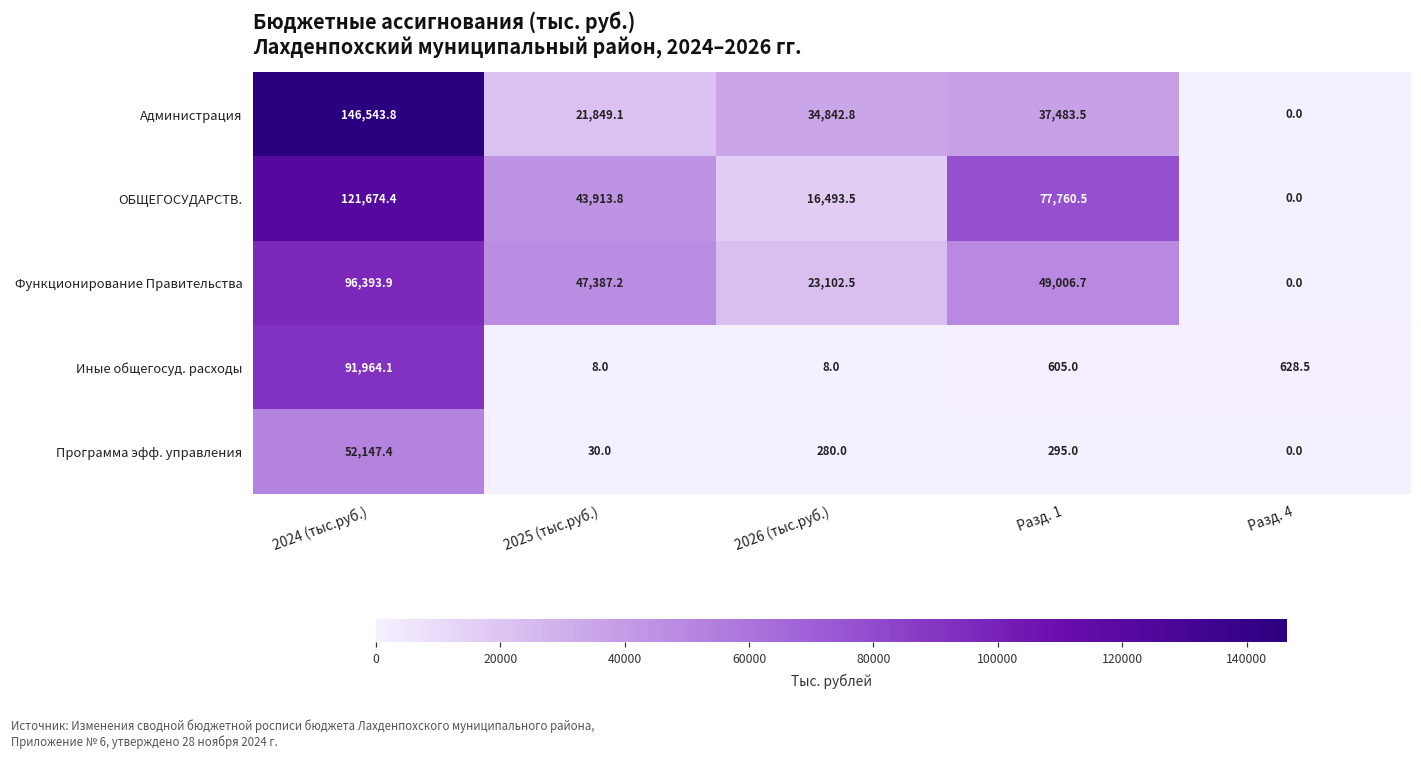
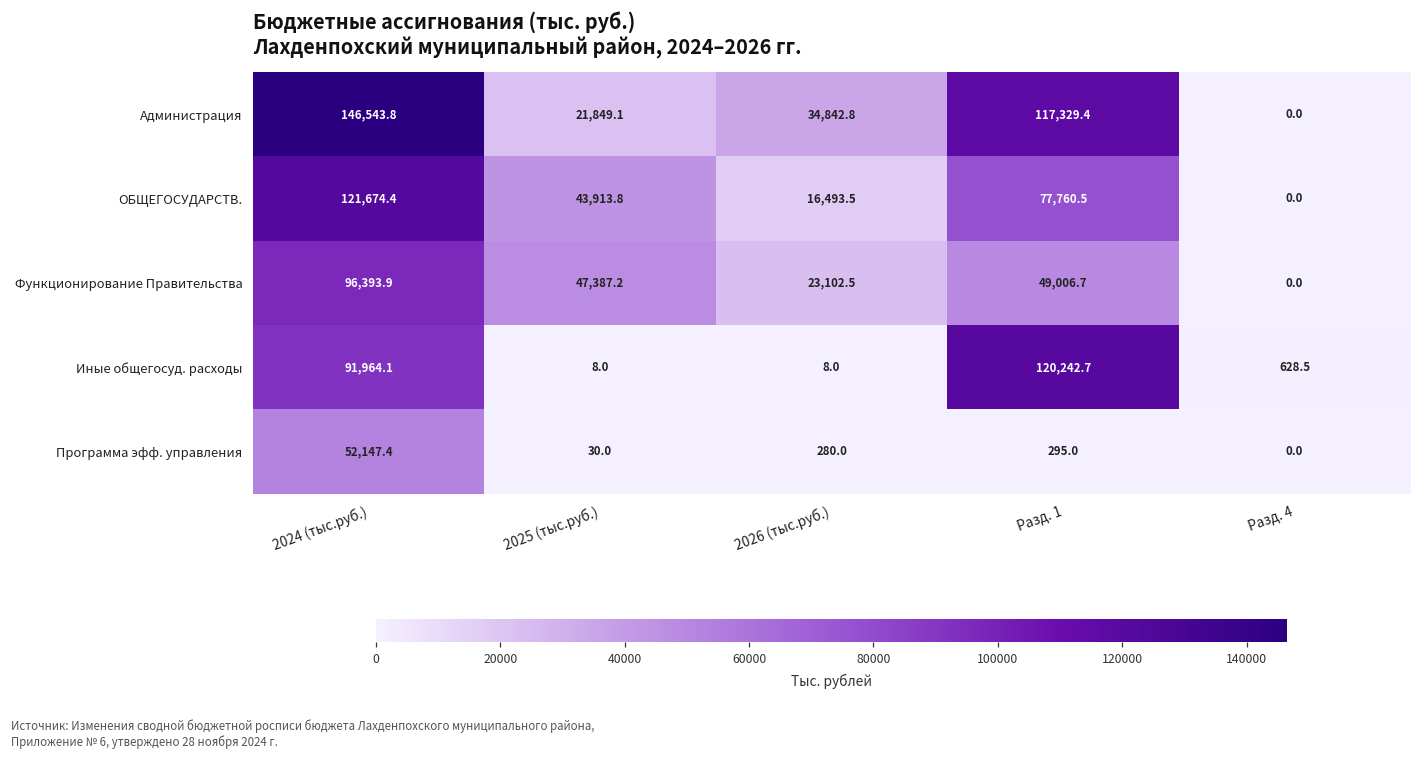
Администрация, Разд. 1: 37,483.5 -> 117,329.4
Иные общегосуд. расходы, Разд. 1: 605.0 -> 120,242.7
